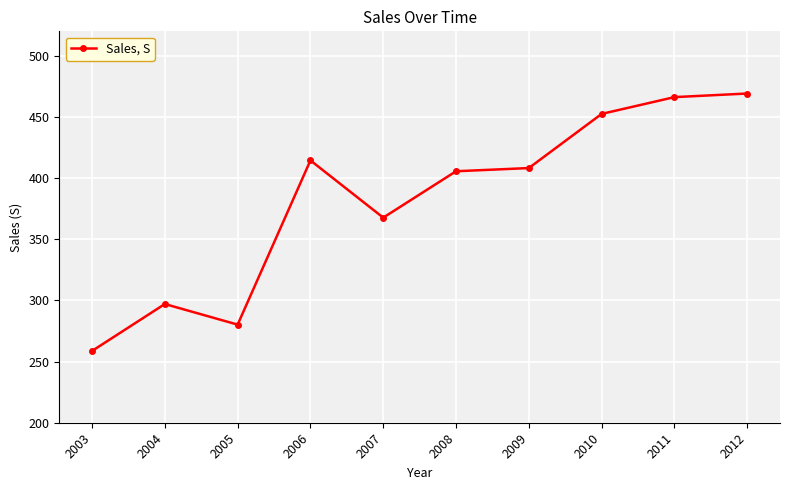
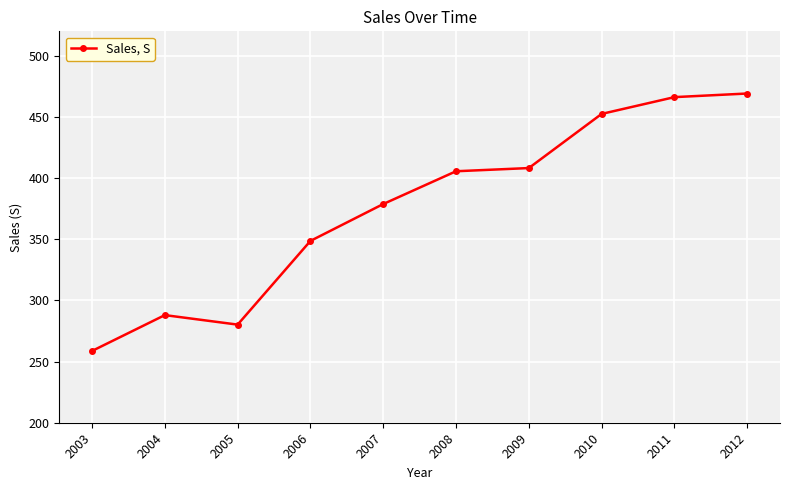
2004: 297 -> 288
2006: 414 -> 349
2007: 368 -> 379
